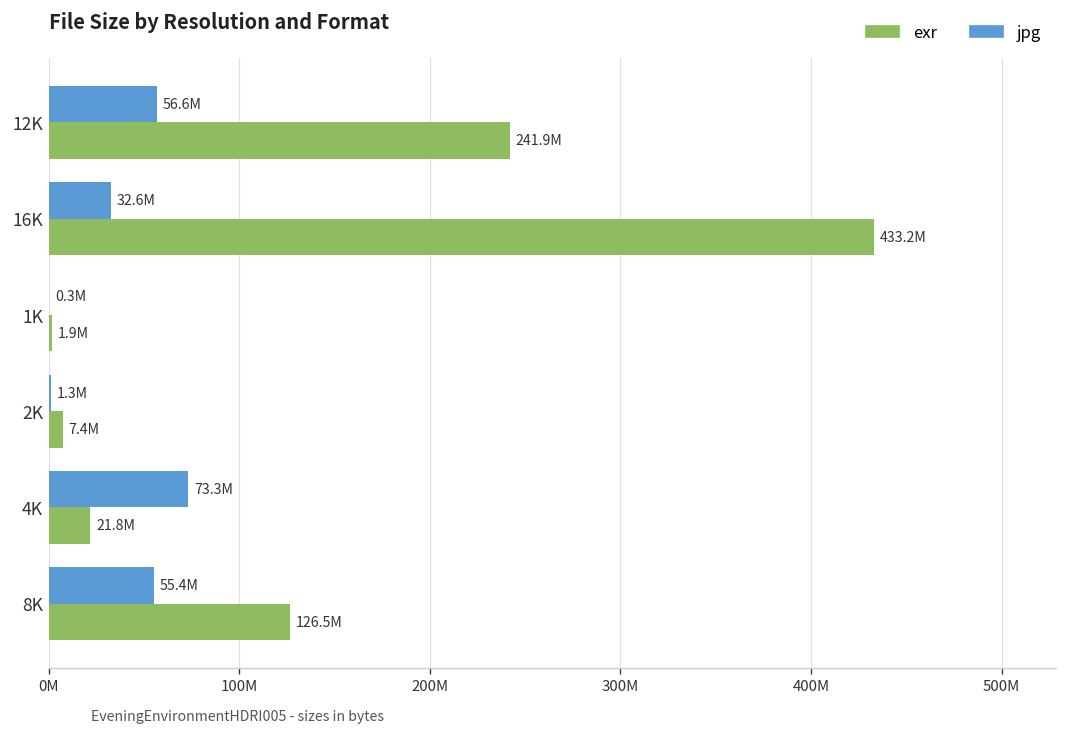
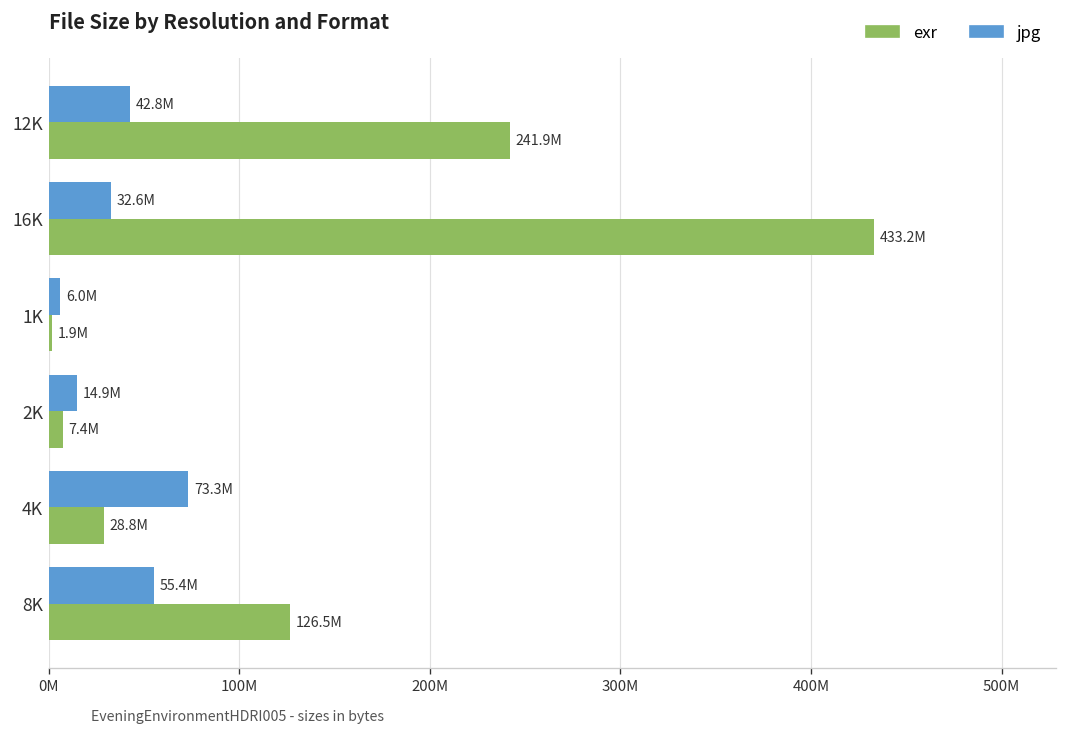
jpg, 12K: 56.6M -> 42.8M
jpg, 1K: 0.3M -> 6.0M
jpg, 2K: 1.3M -> 14.9M
exr, 4K: 21.8M -> 28.8M
